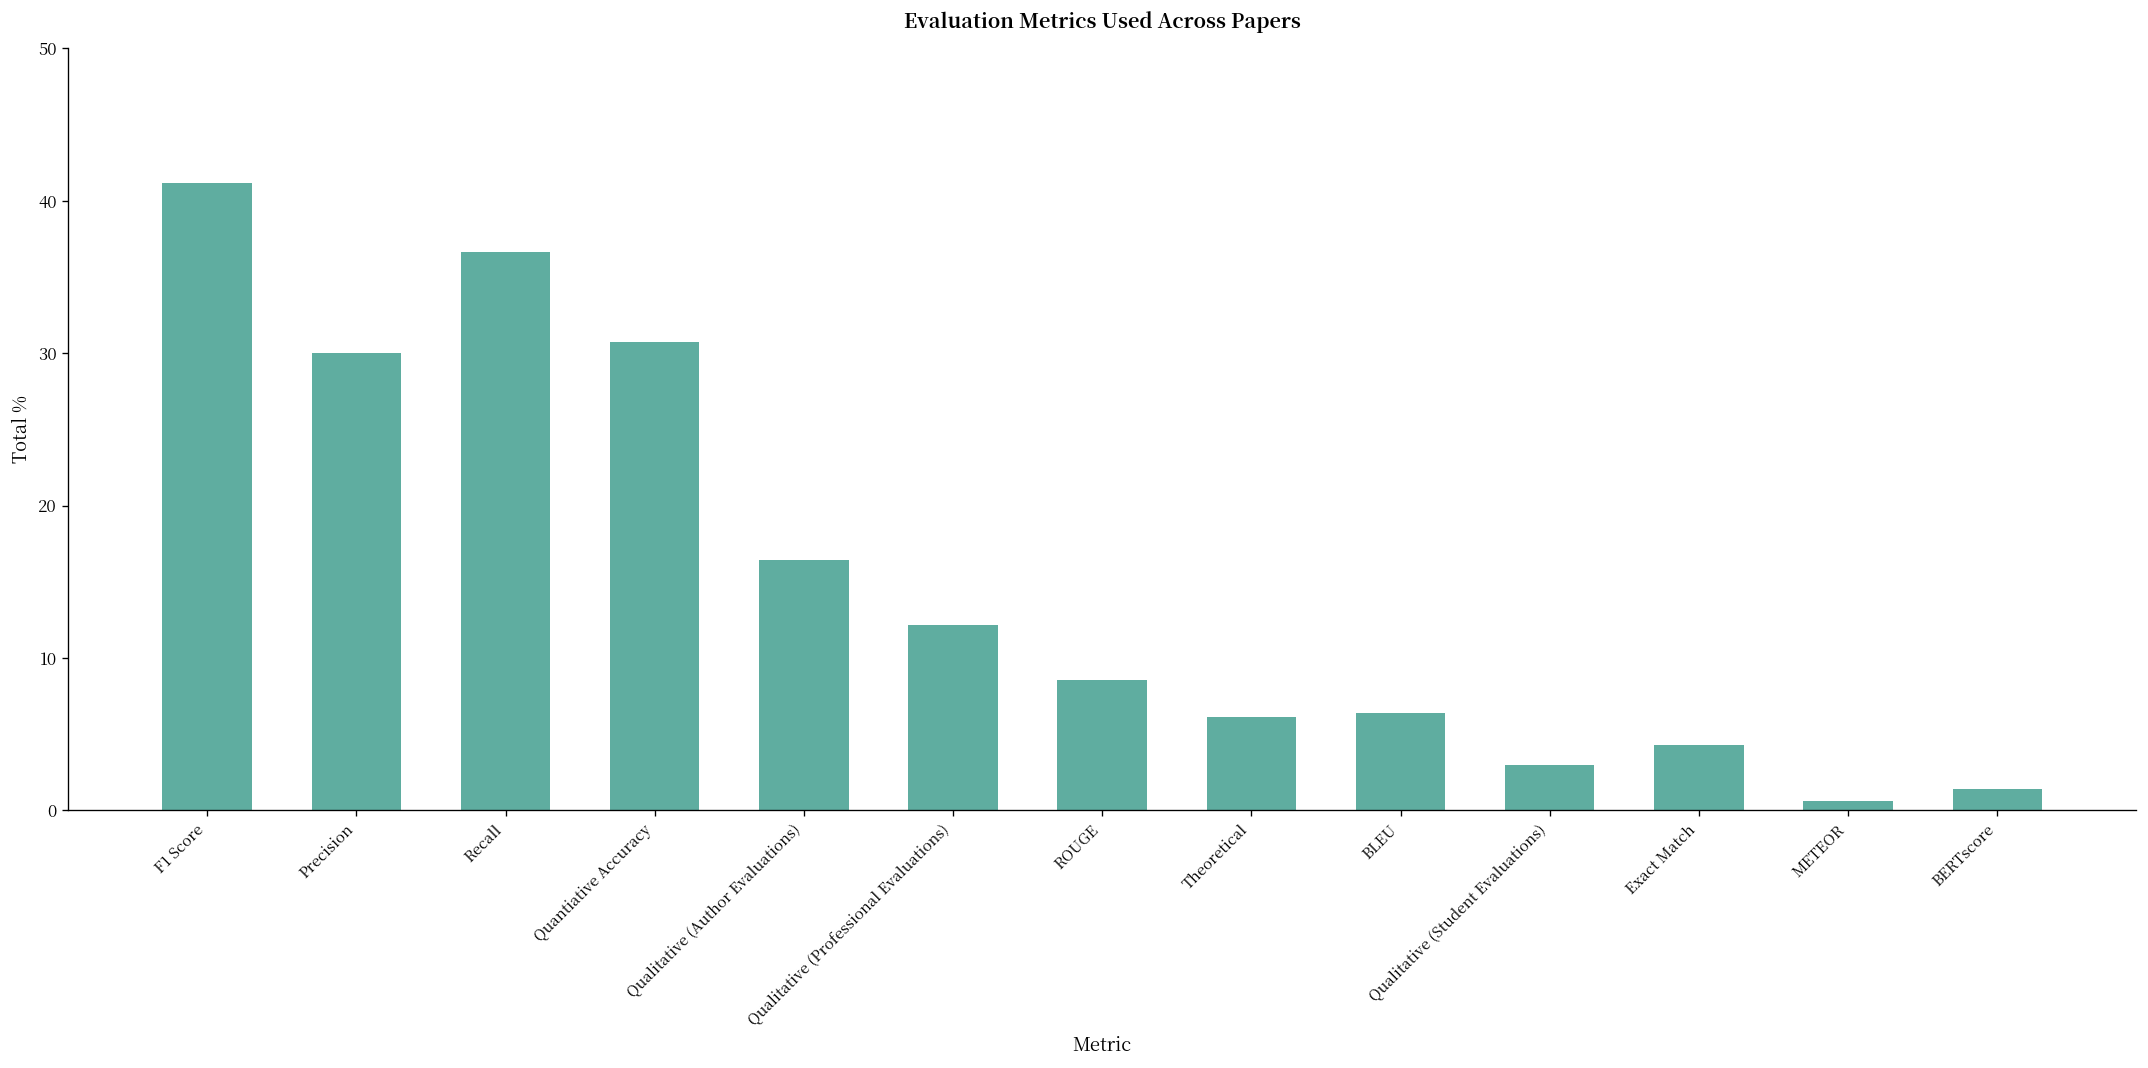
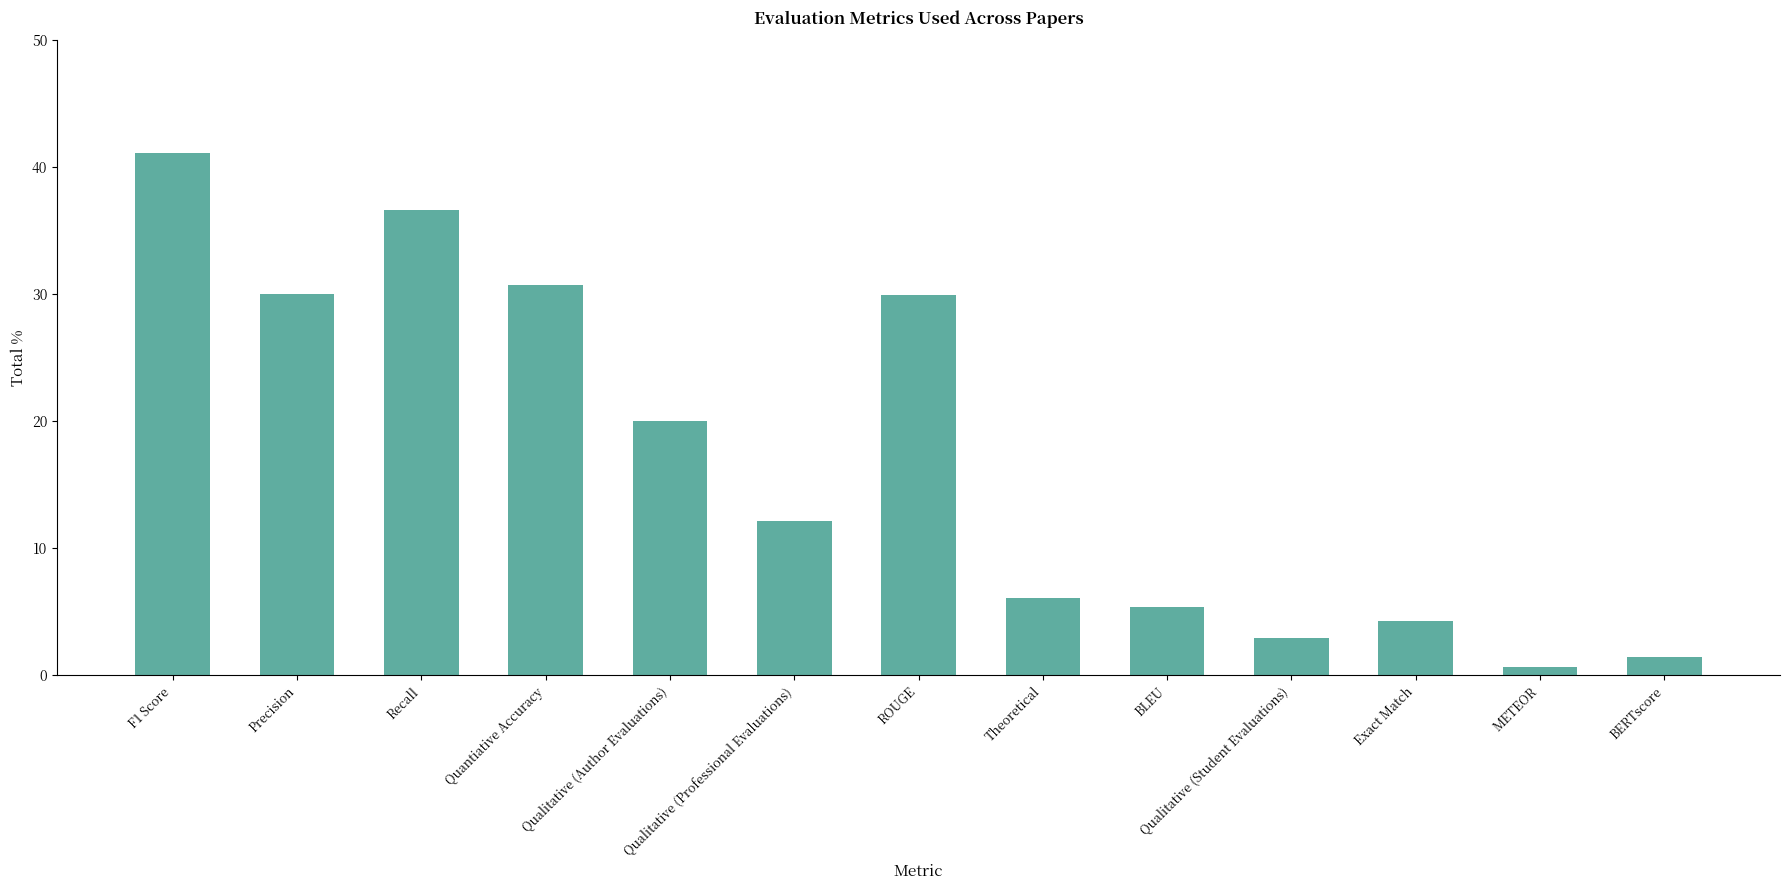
Qualitative (Author Evaluations): 16.4 -> 20.0
ROUGE: 8.6 -> 30.0
BLEU: 6.4 -> 5.4
